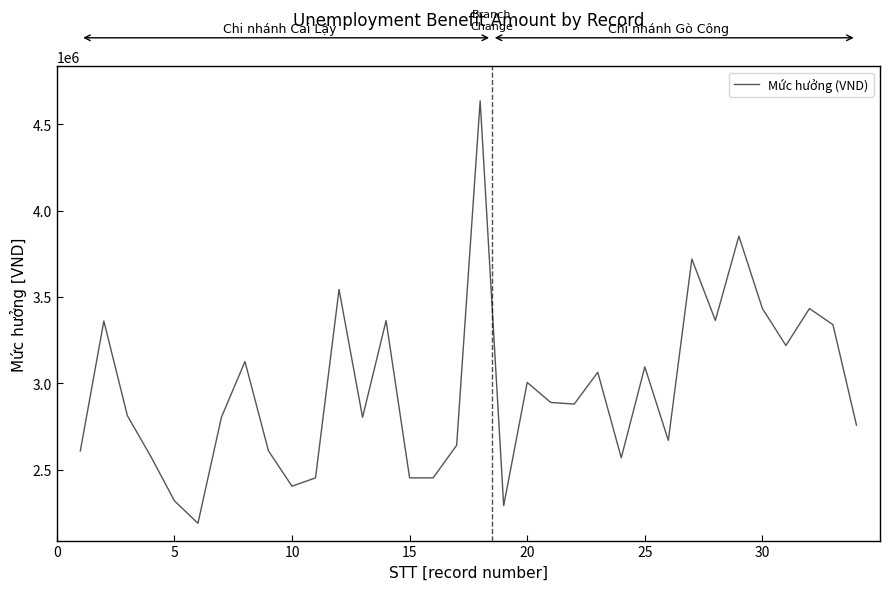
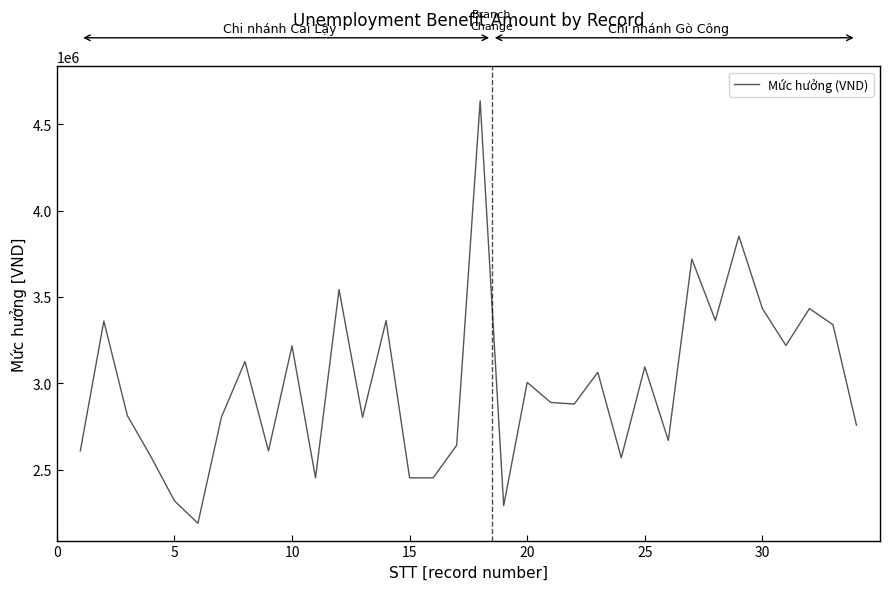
10: 2410000 -> 3220000
